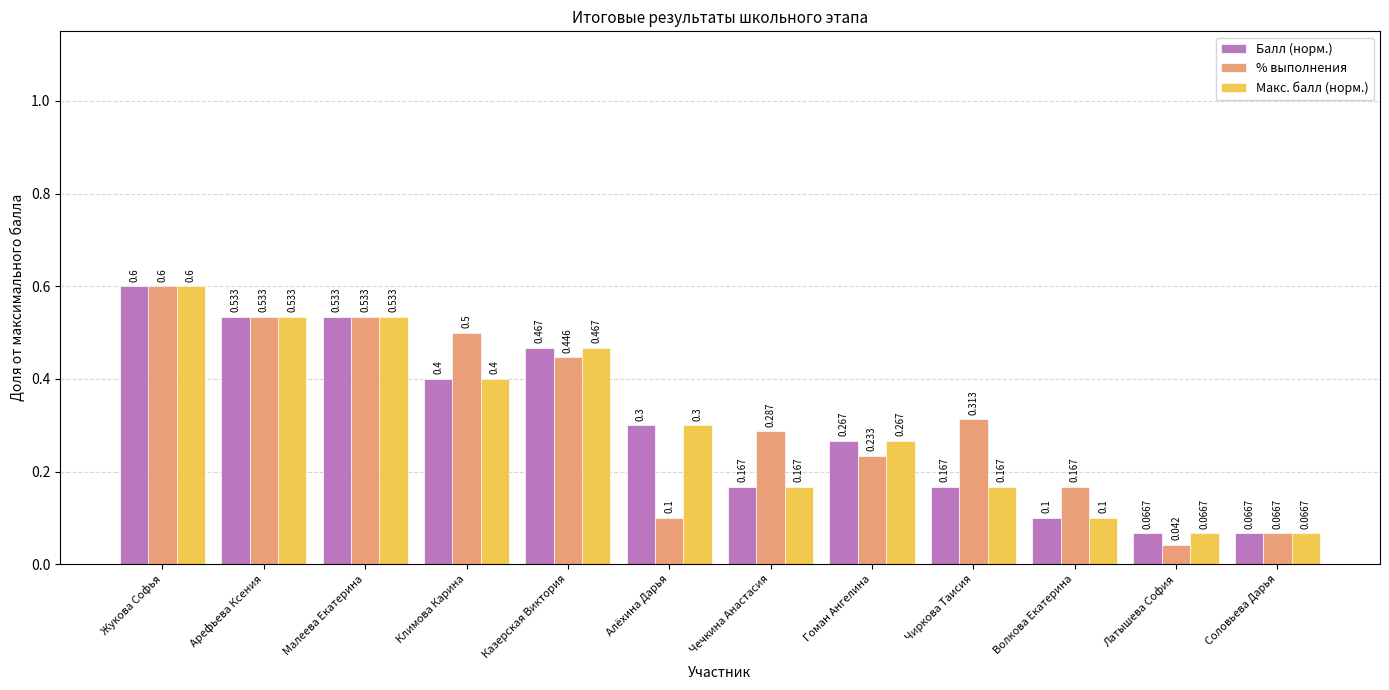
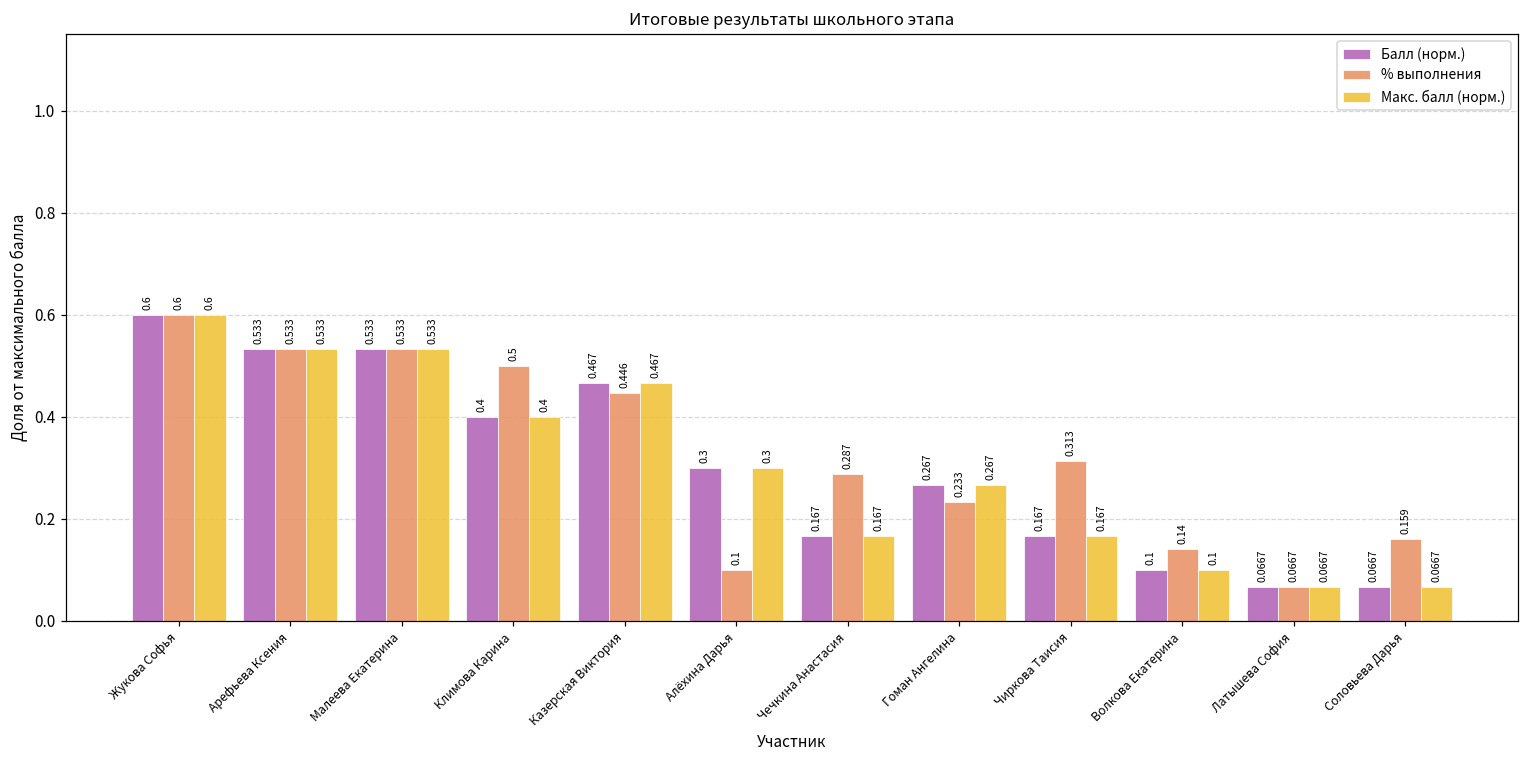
% выполнения, Волкова Екатерина: 0.167 -> 0.14
% выполнения, Латышева София: 0.042 -> 0.0667
% выполнения, Соловьева Дарья: 0.0667 -> 0.159
